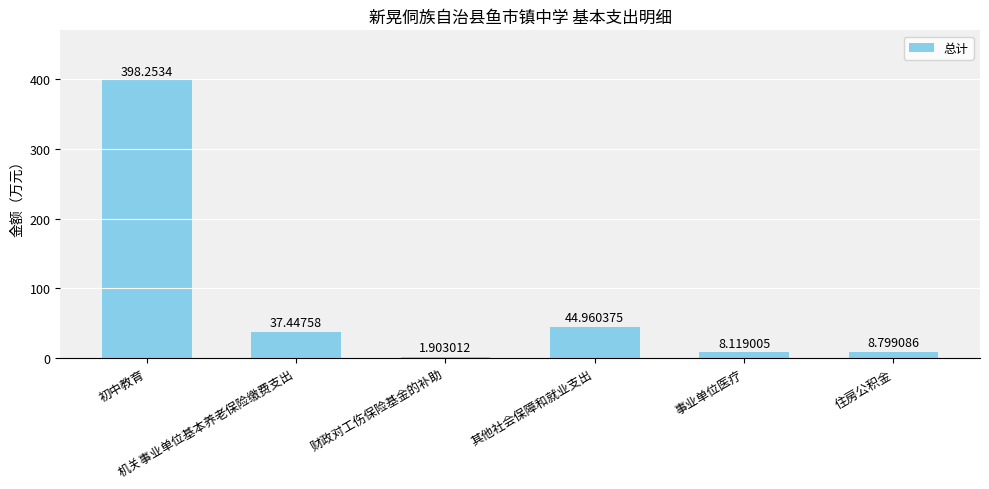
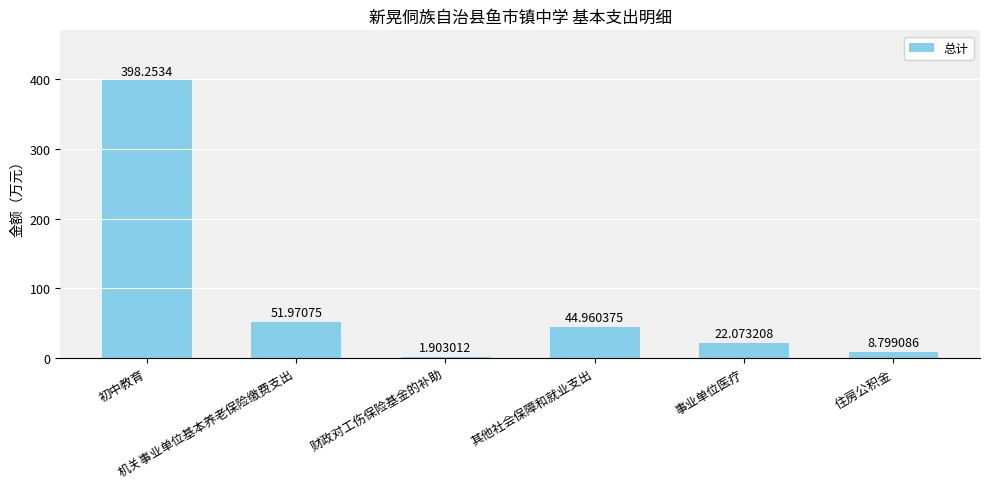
机关事业单位基本养老保险缴费支出: 37.44758 -> 51.97075
事业单位医疗: 8.119005 -> 22.073208
